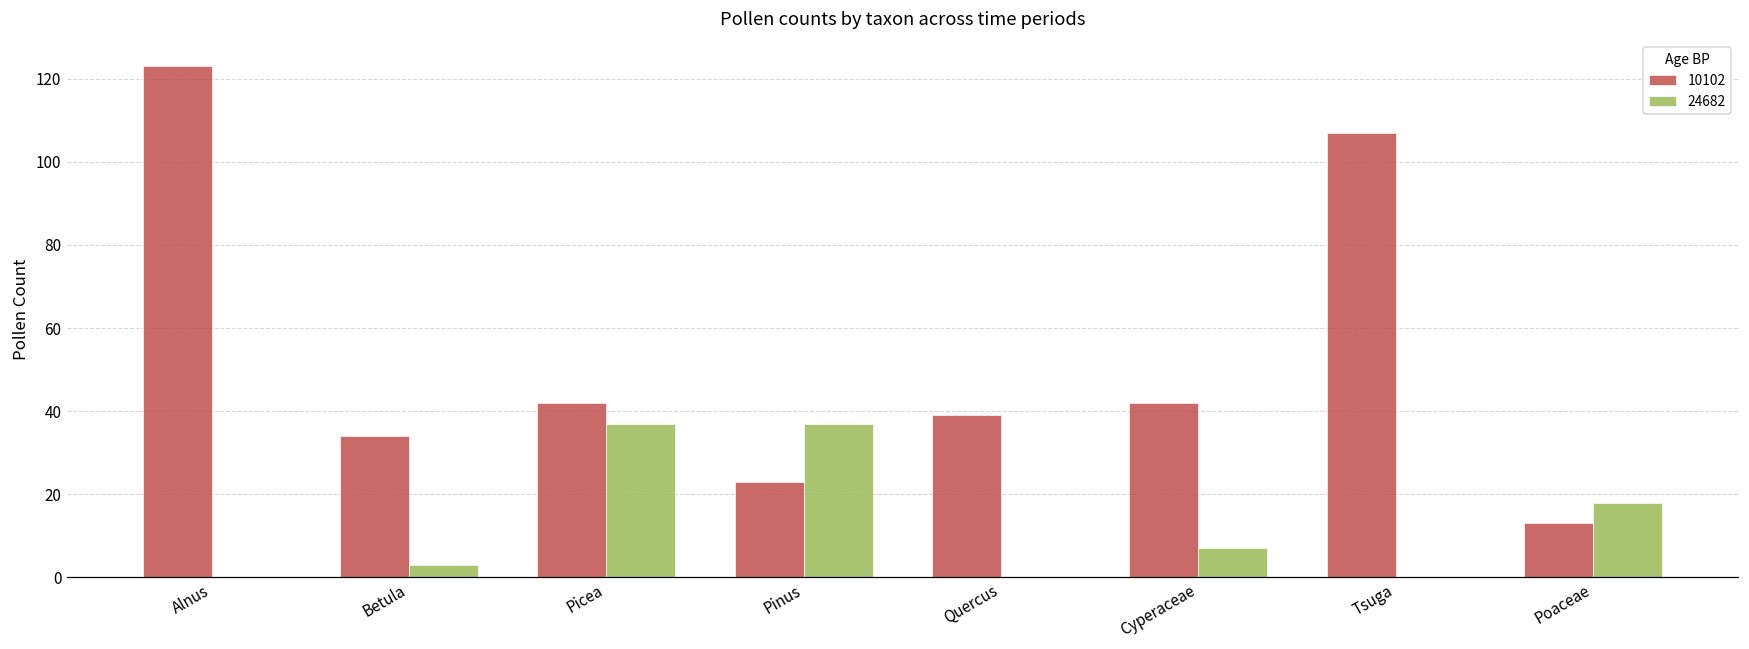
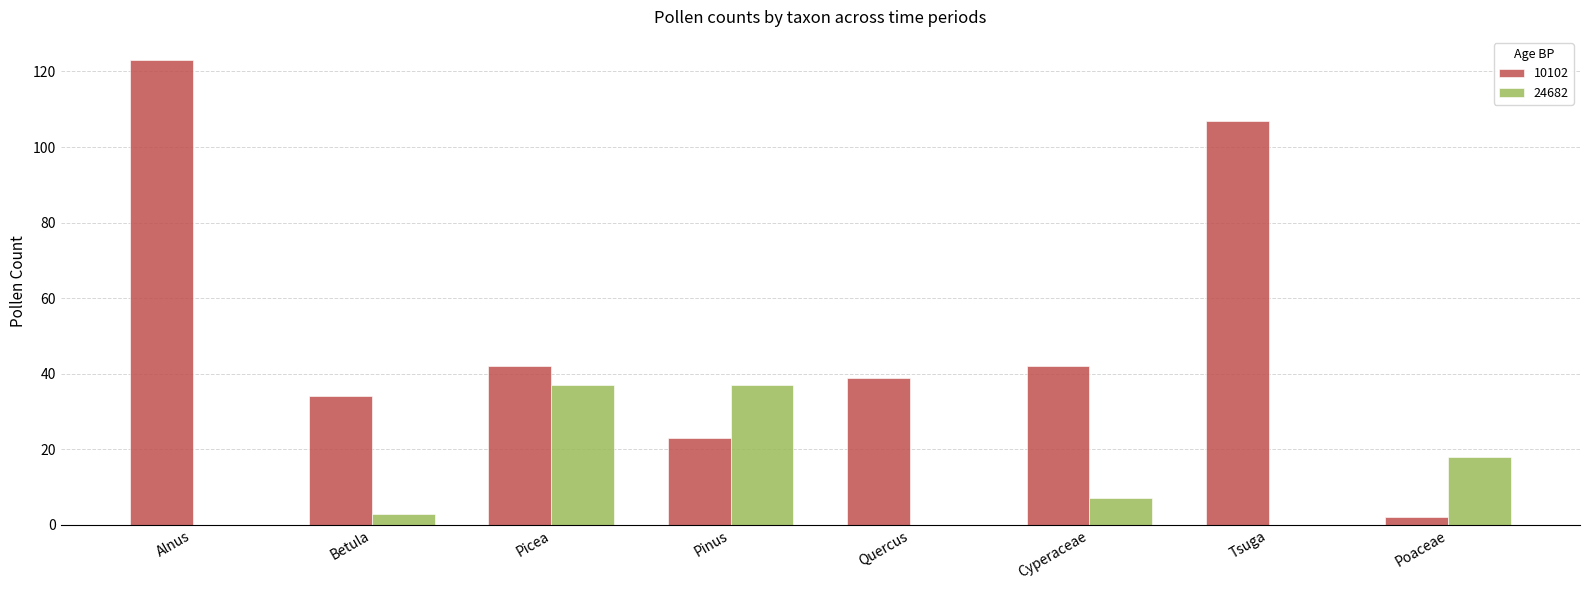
10102, Poaceae: 13 -> 2
